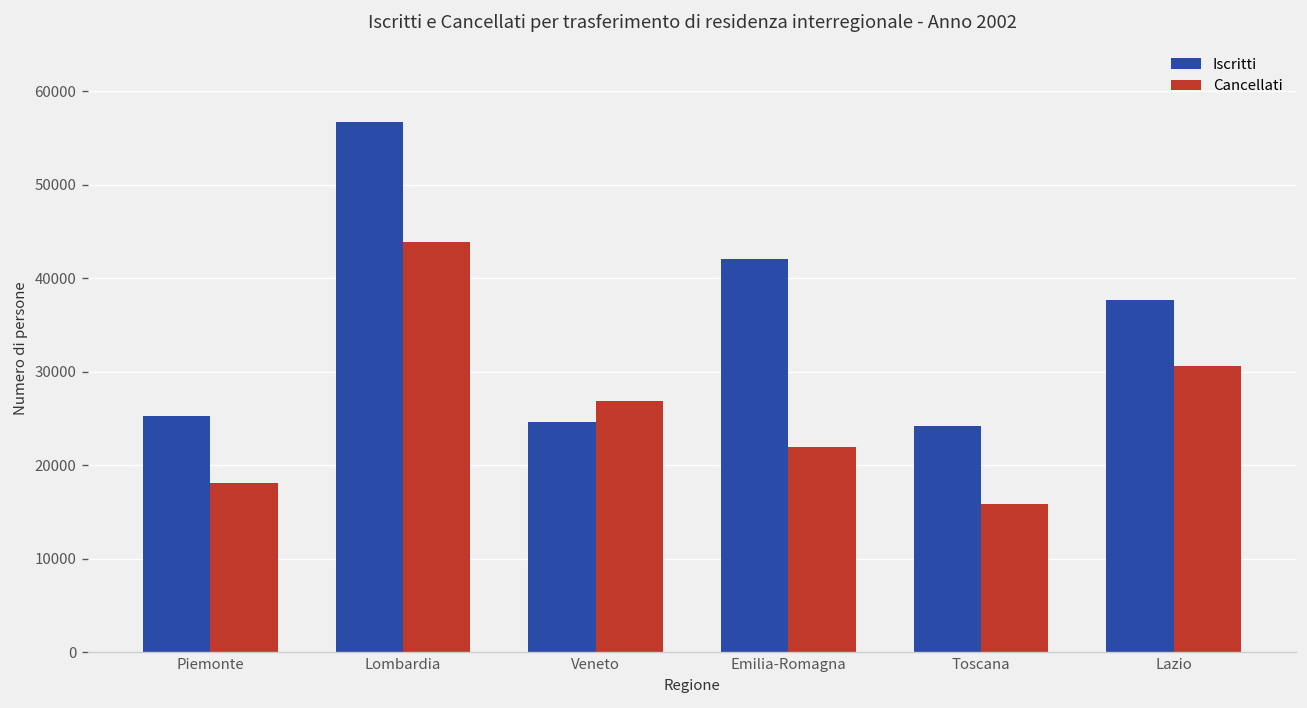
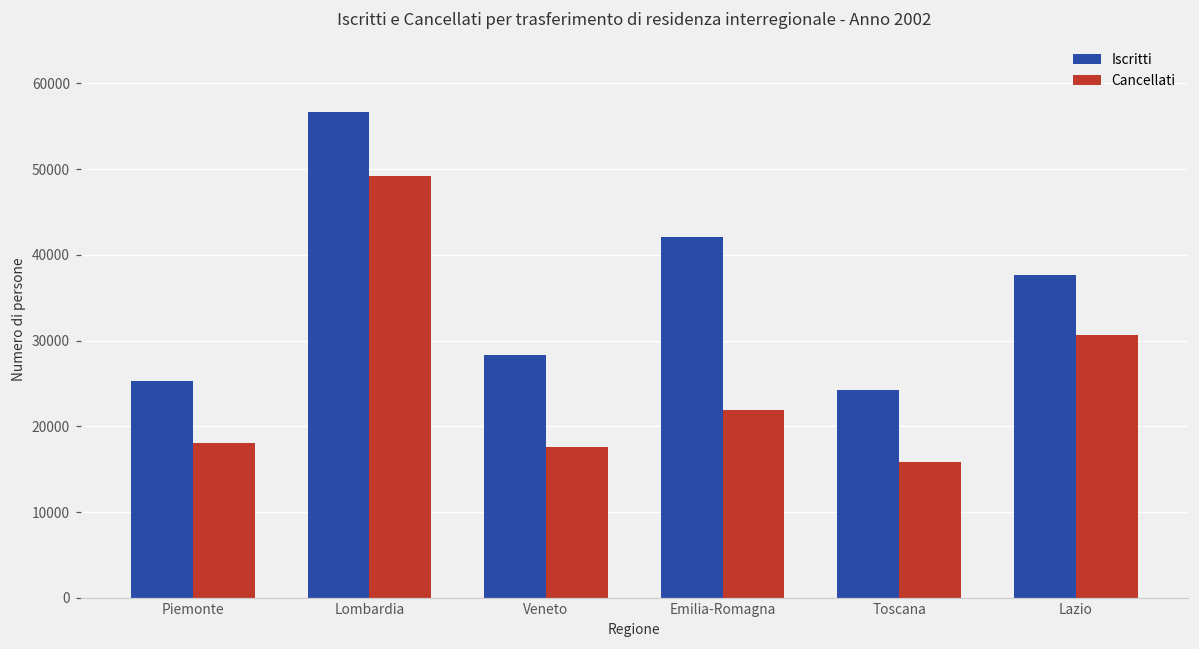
Cancellati, Lombardia: 44000 -> 49000
Iscritti, Veneto: 25000 -> 28000
Cancellati, Veneto: 27000 -> 18000
